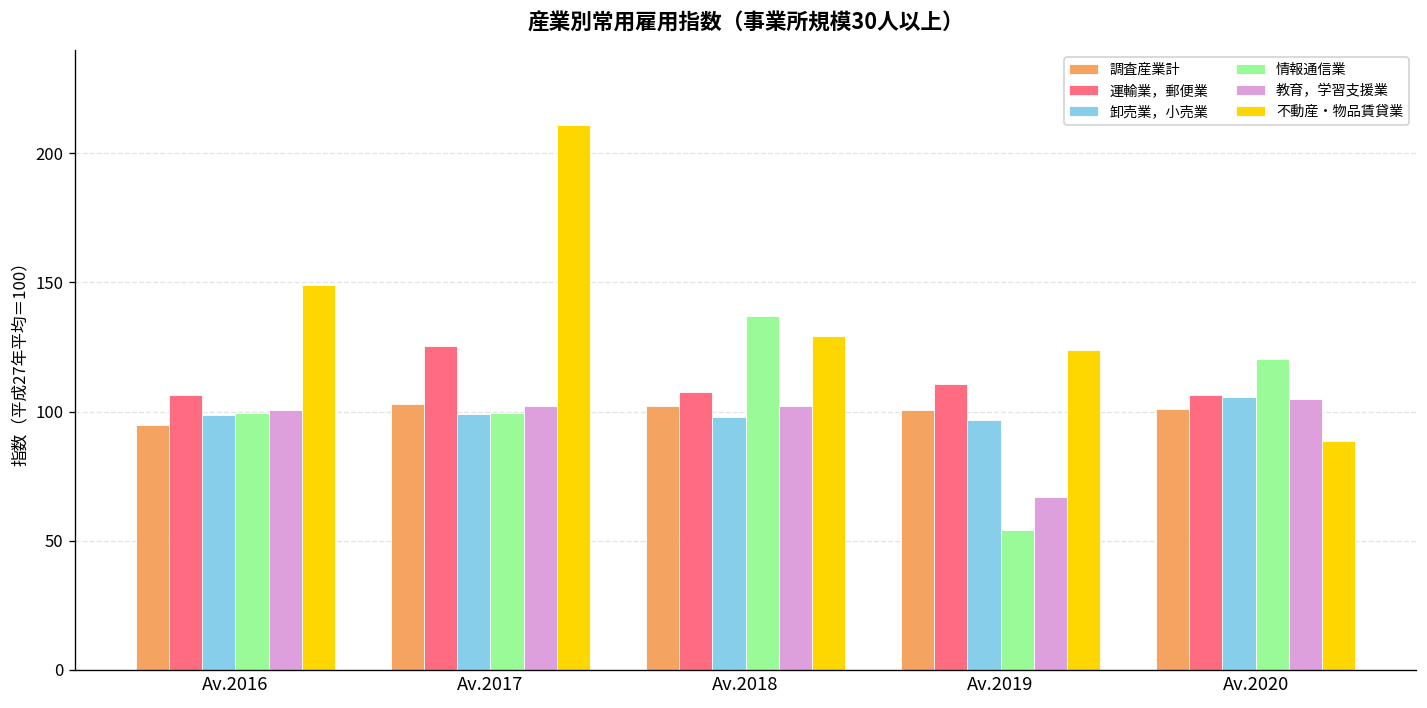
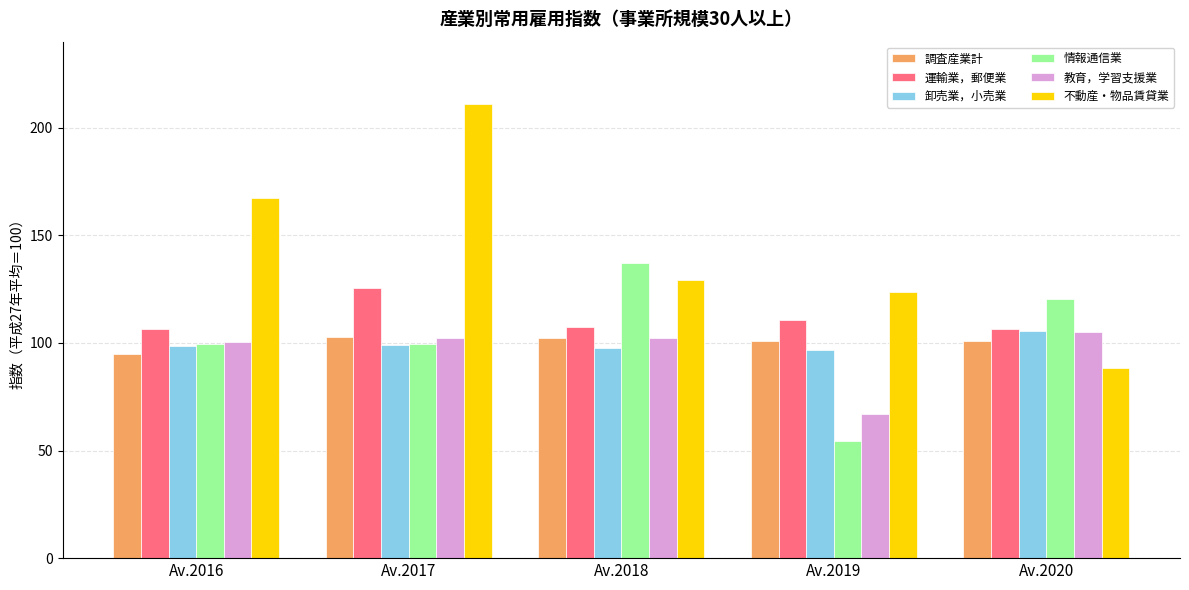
不動産・物品賃貸業, Av.2016: 149 -> 167
